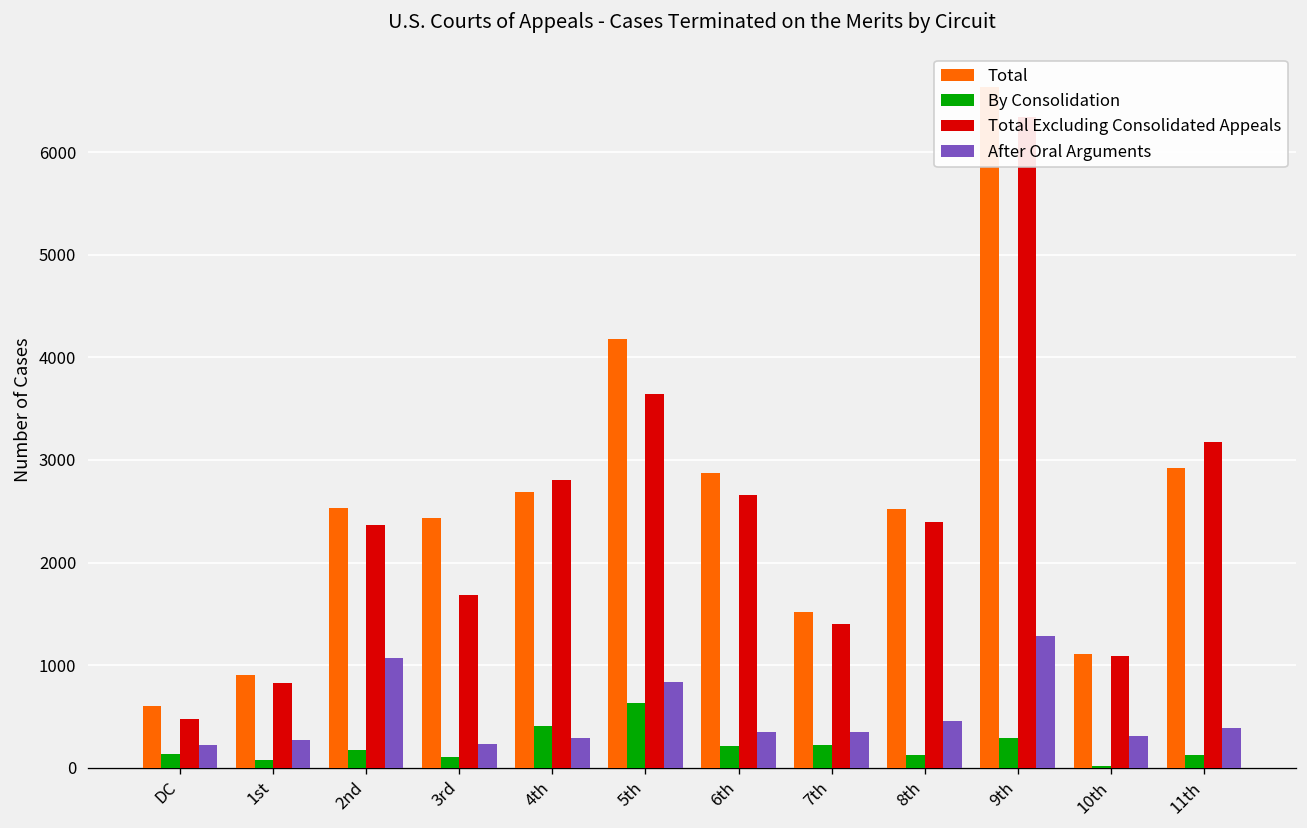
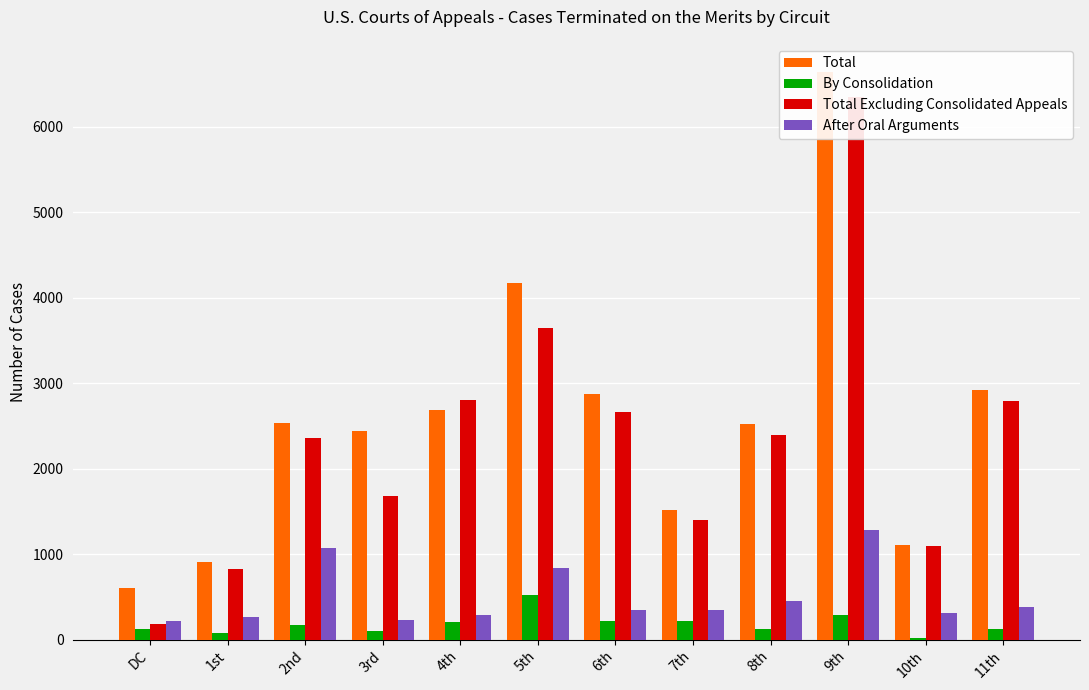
Total Excluding Consolidated Appeals, DC: 500 -> 200
By Consolidation, 4th: 400 -> 200
By Consolidation, 5th: 600 -> 500
Total Excluding Consolidated Appeals, 11th: 3200 -> 2800
